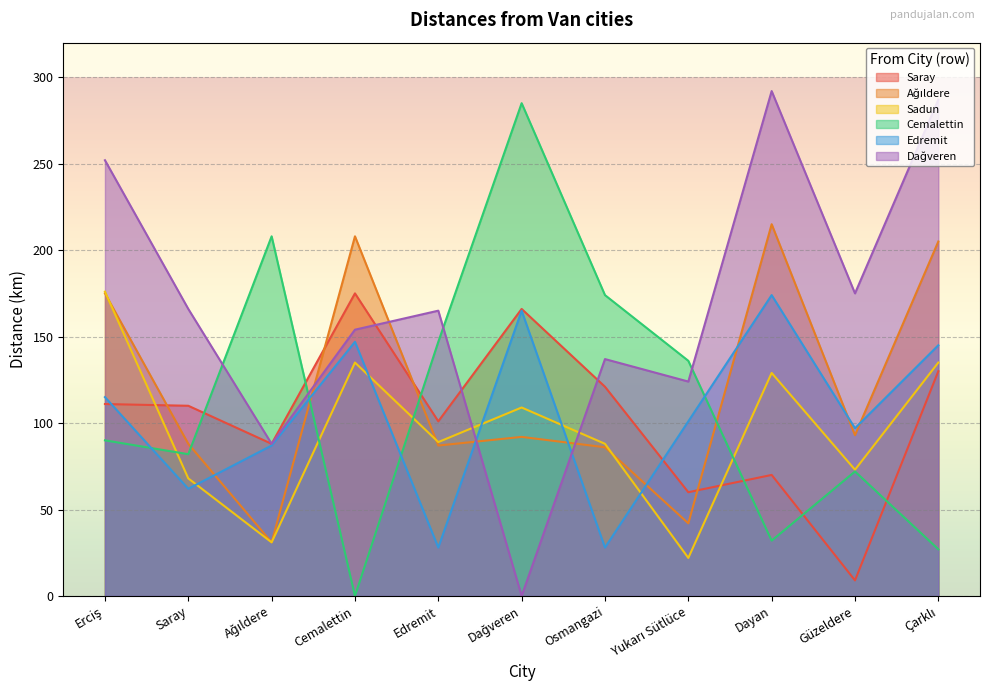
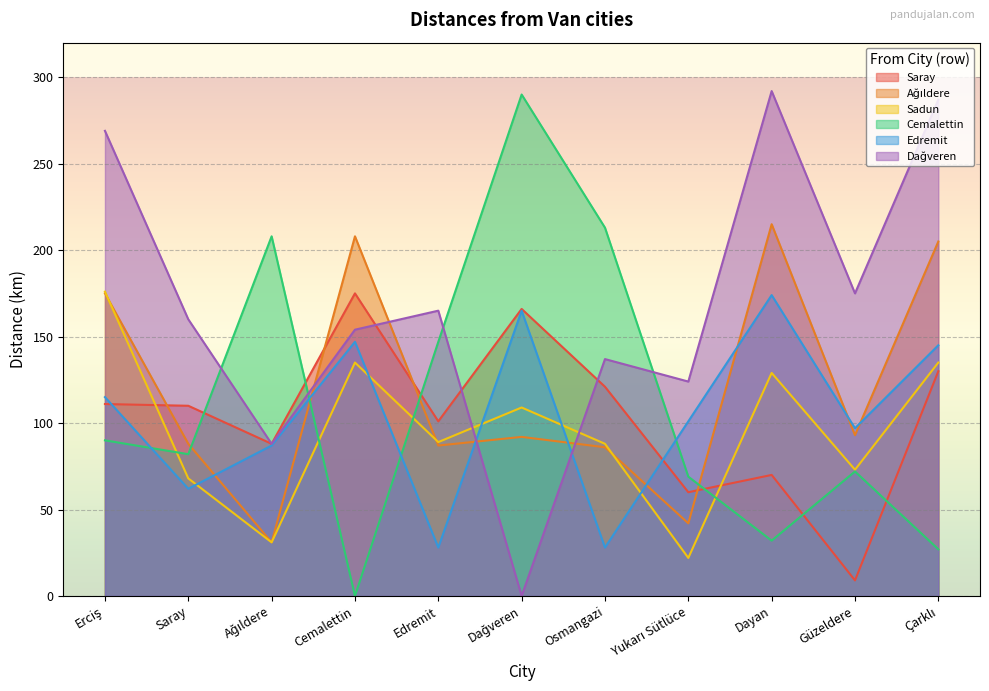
Dağveren, Erciş: 252 -> 269
Dağveren, Saray: 166 -> 160
Cemalettin, Dağveren: 285 -> 290
Cemalettin, Osmangazi: 174 -> 213
Cemalettin, Yukarı Sütlüce: 136 -> 69
